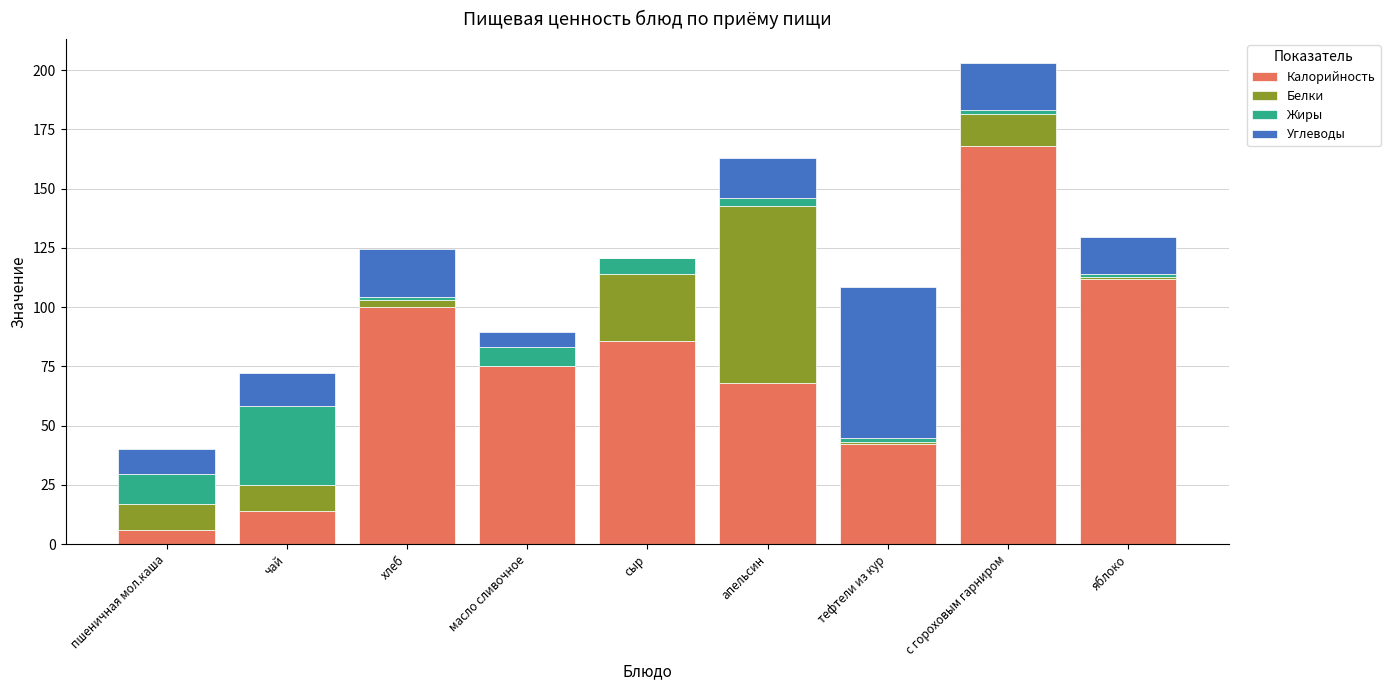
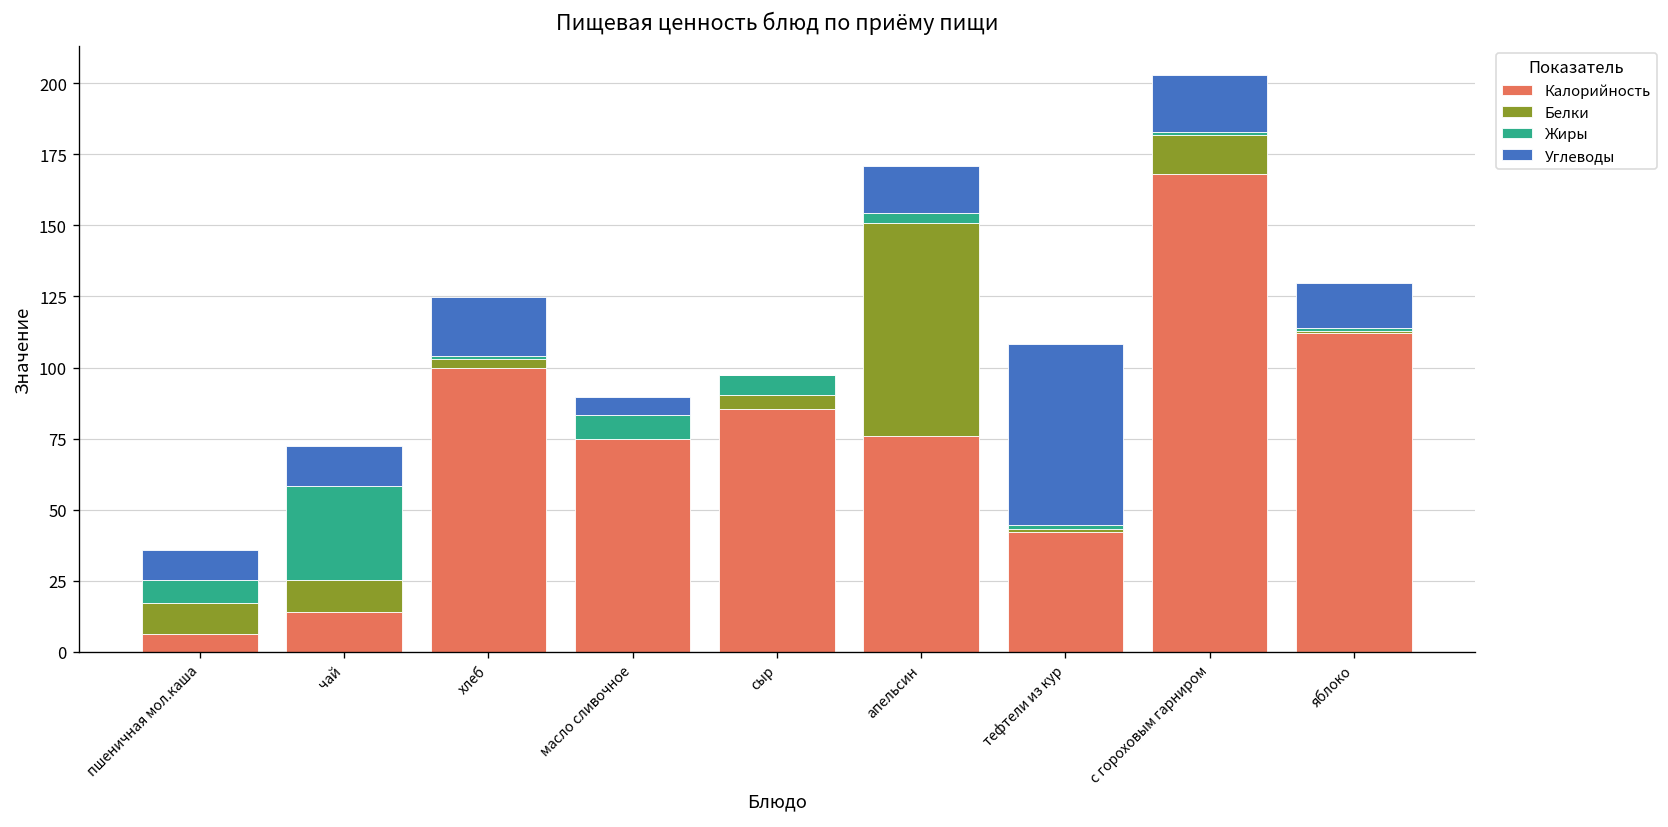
Жиры, пшеничная мол.каша: 12 -> 8
Белки, сыр: 28 -> 5
Калорийность, апельсин: 68 -> 76
